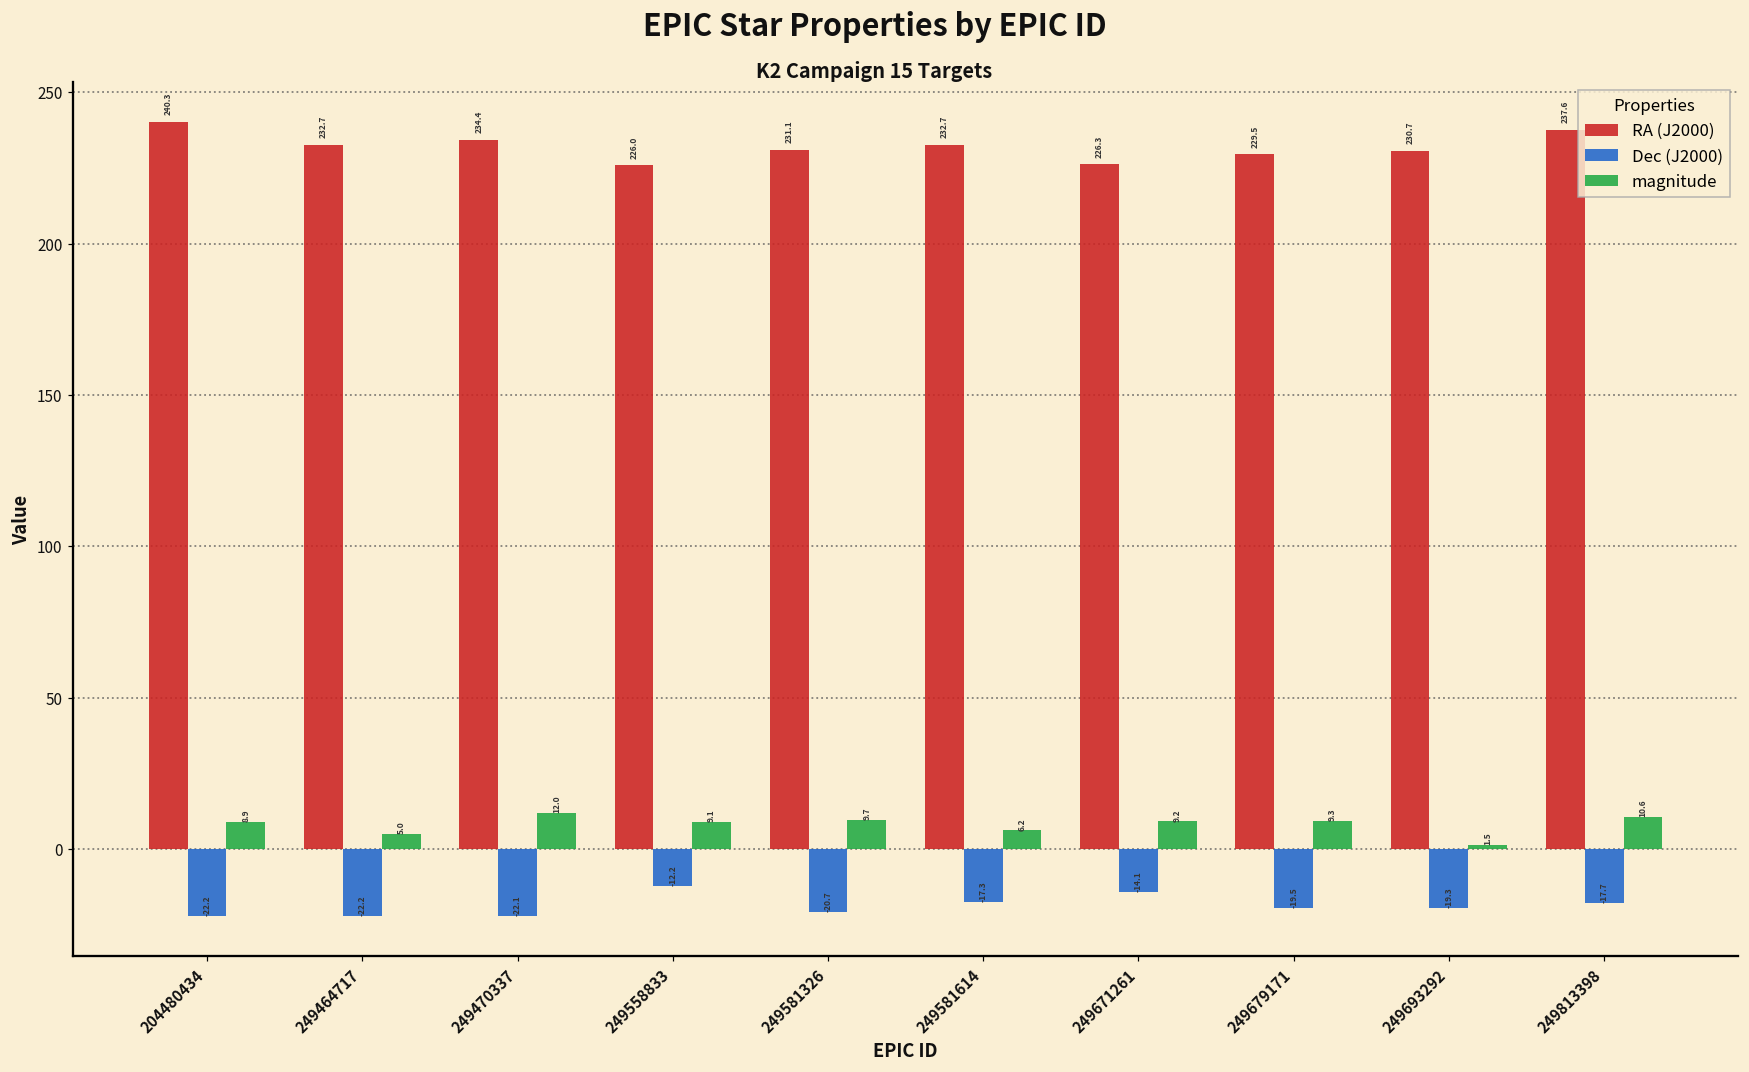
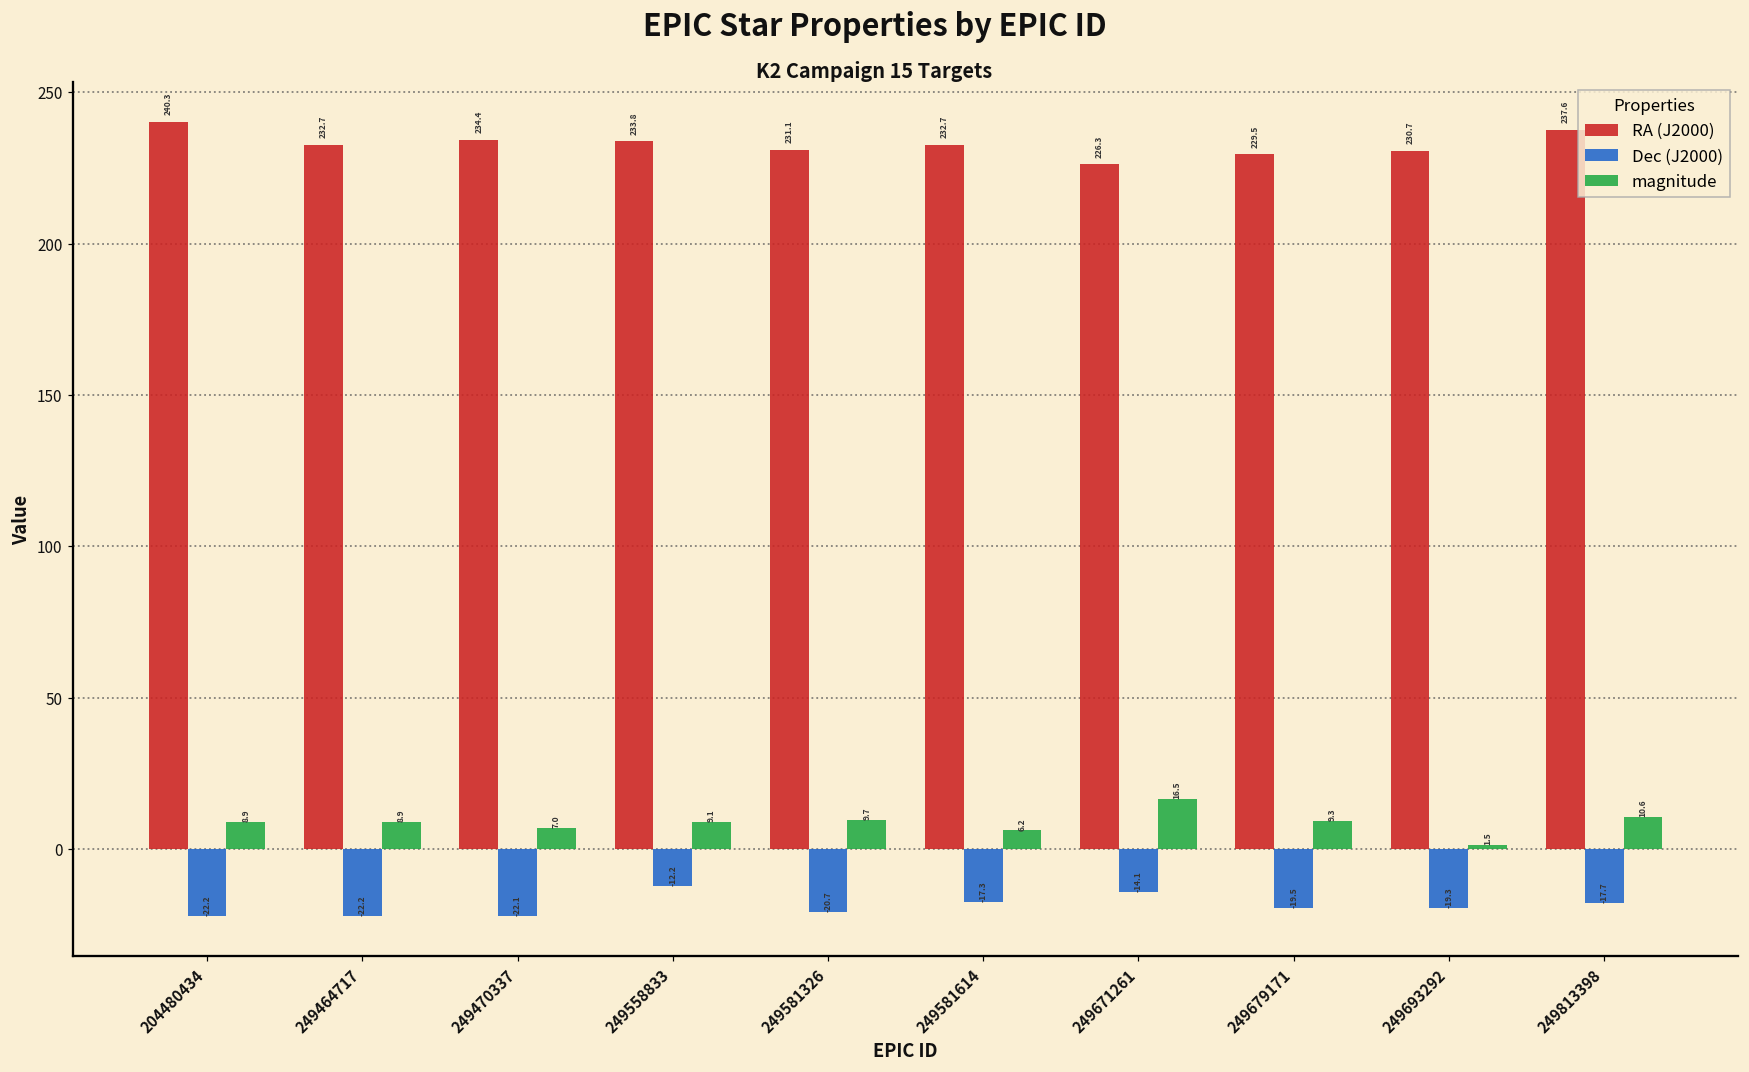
magnitude, 249464717: 5.0 -> 8.9
magnitude, 249470337: 12.0 -> 7.0
RA (J2000), 249558833: 226.0 -> 233.8
magnitude, 249671261: 9.2 -> 16.5
